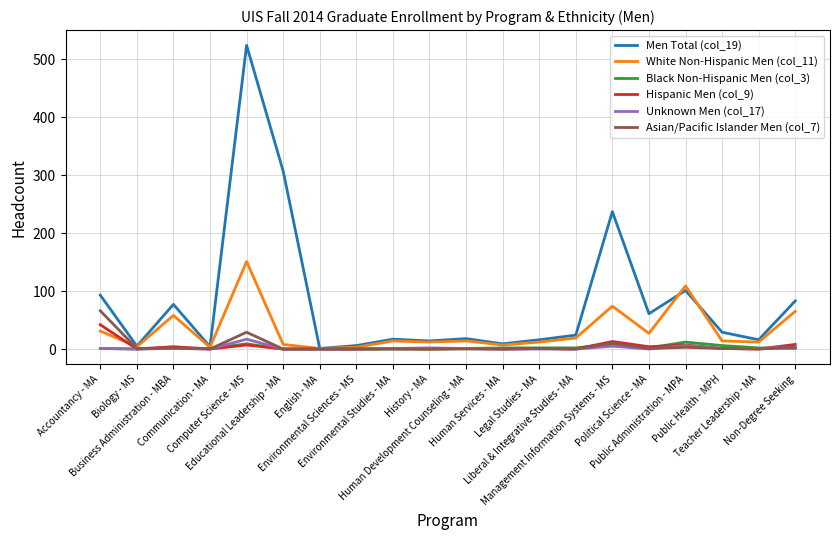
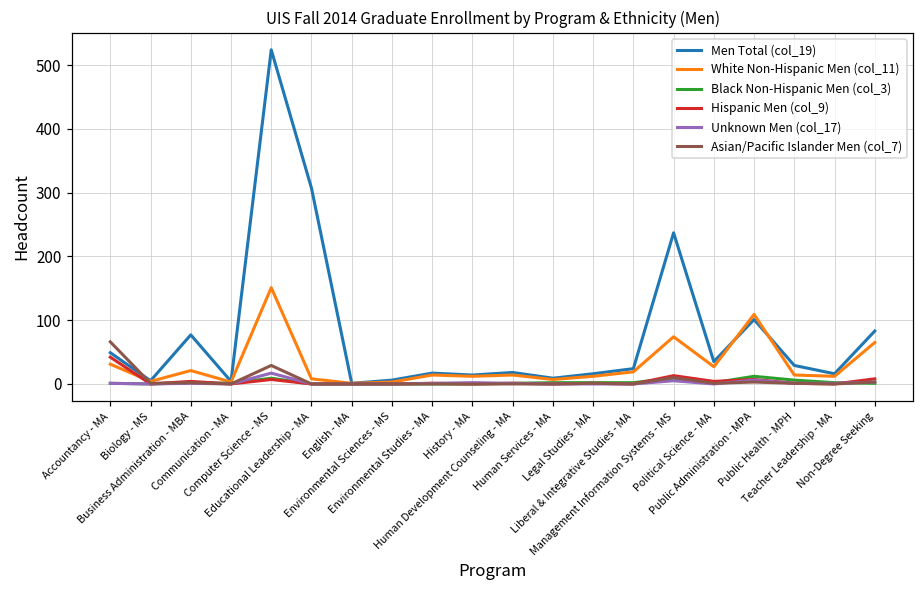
Men Total (col_19), Accountancy - MA: 90 -> 50
White Non-Hispanic Men (col_11), Business Administration - MBA: 60 -> 20
Men Total (col_19), Political Science - MA: 60 -> 40
